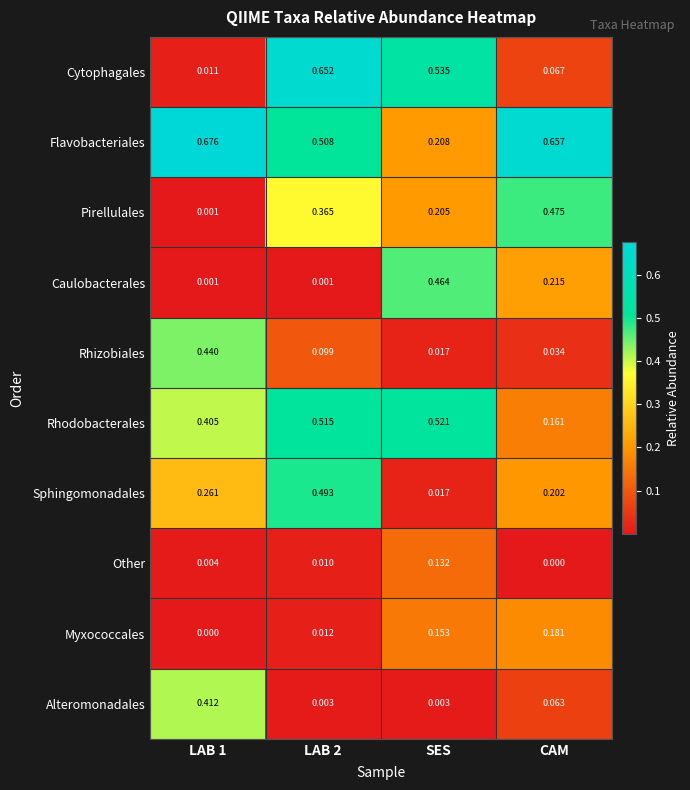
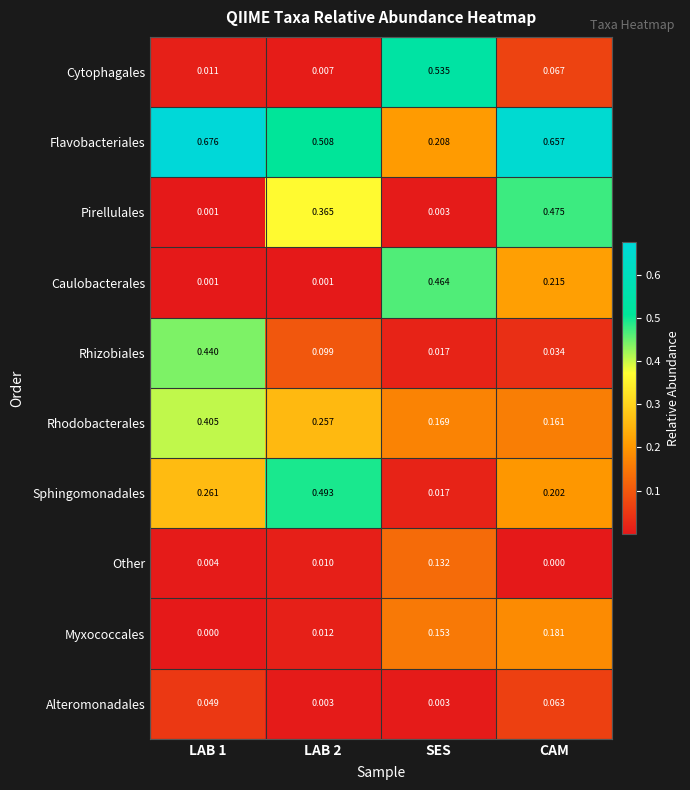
Cytophagales, LAB 2: 0.652 -> 0.007
Pirellulales, SES: 0.205 -> 0.003
Rhodobacterales, LAB 2: 0.515 -> 0.257
Rhodobacterales, SES: 0.521 -> 0.169
Alteromonadales, LAB 1: 0.412 -> 0.049
